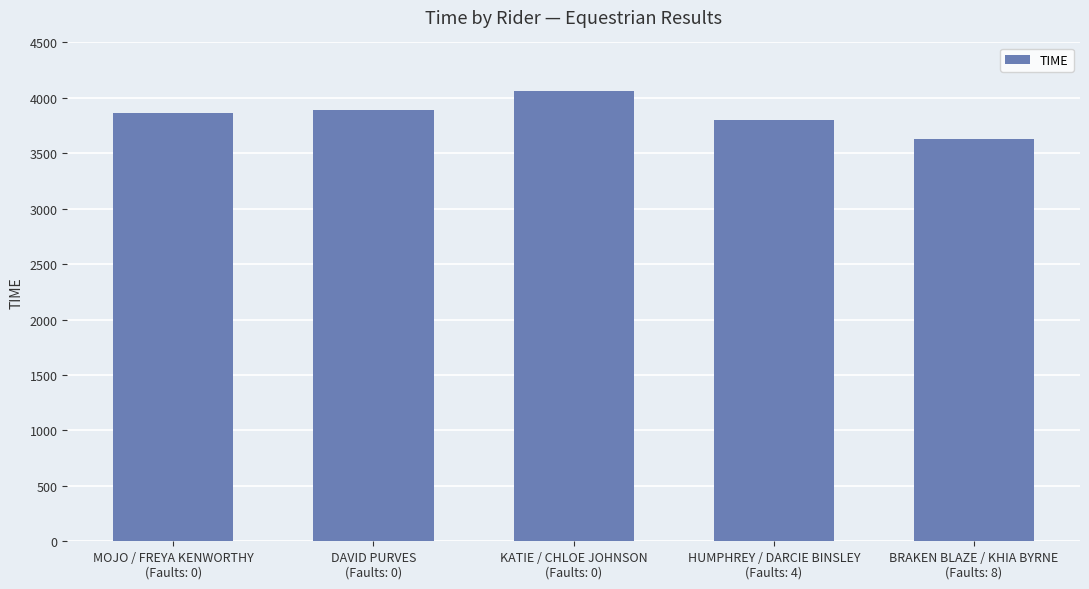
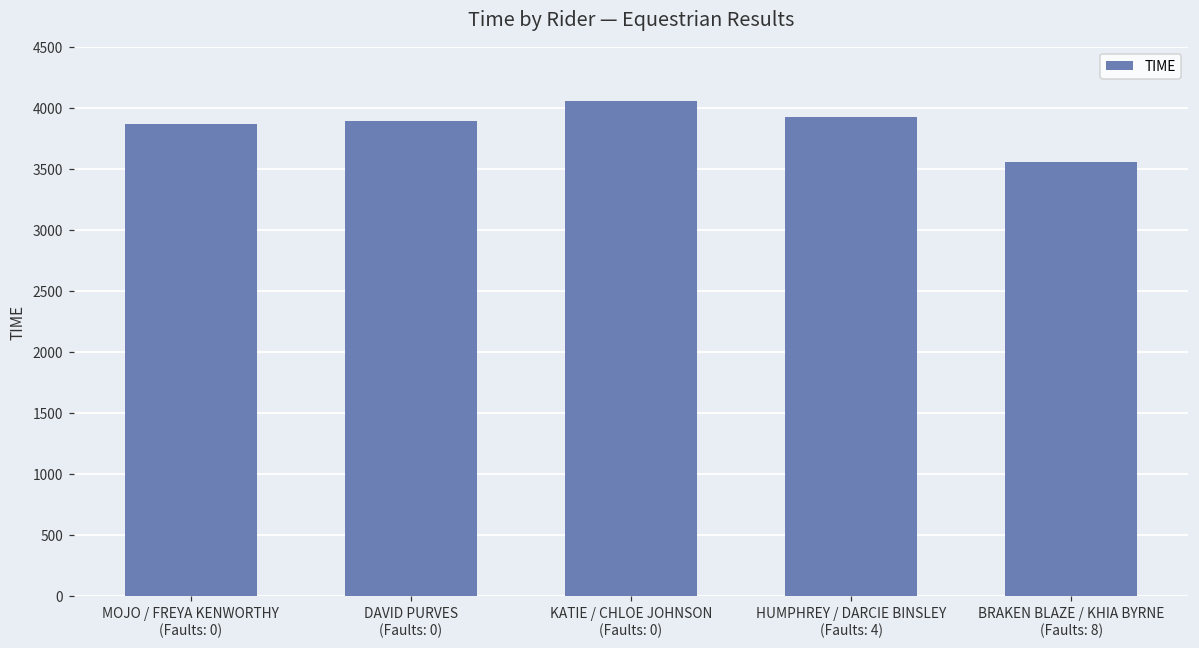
HUMPHREY / DARCIE BINSLEY (Faults: 4): 3800 -> 3920
BRAKEN BLAZE / KHIA BYRNE (Faults: 8): 3630 -> 3560
